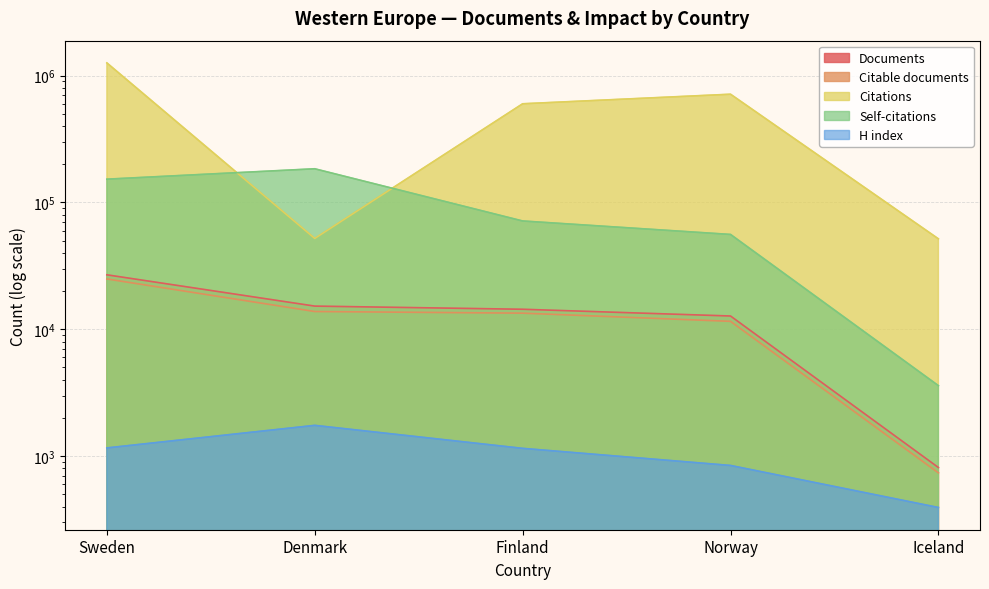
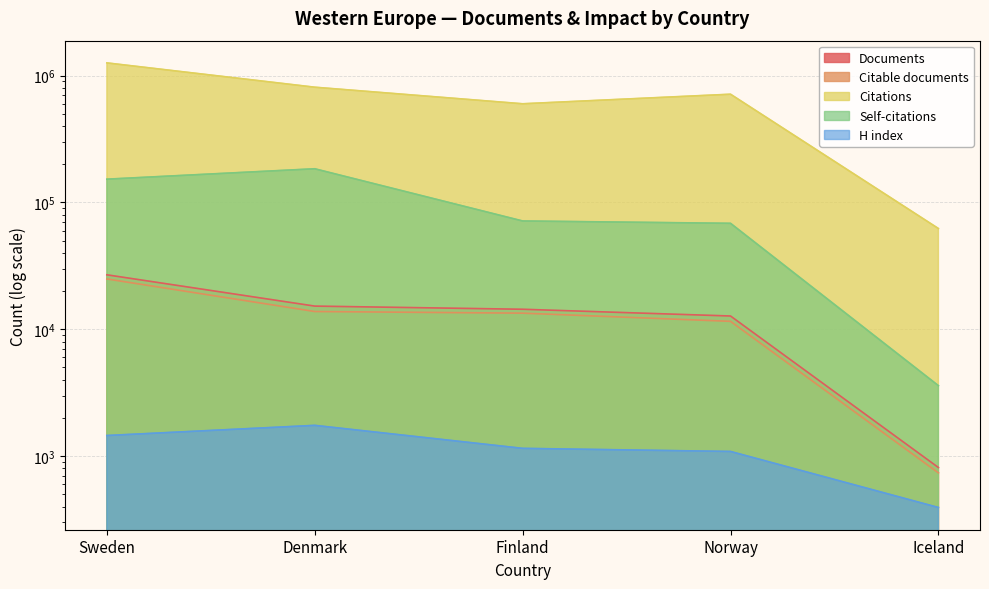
H index, Sweden: 1200 -> 1500
Citations, Denmark: 52000 -> 800000
Self-citations, Norway: 60000 -> 70000
H index, Norway: 800 -> 1100
Citations, Iceland: 52000 -> 60000
